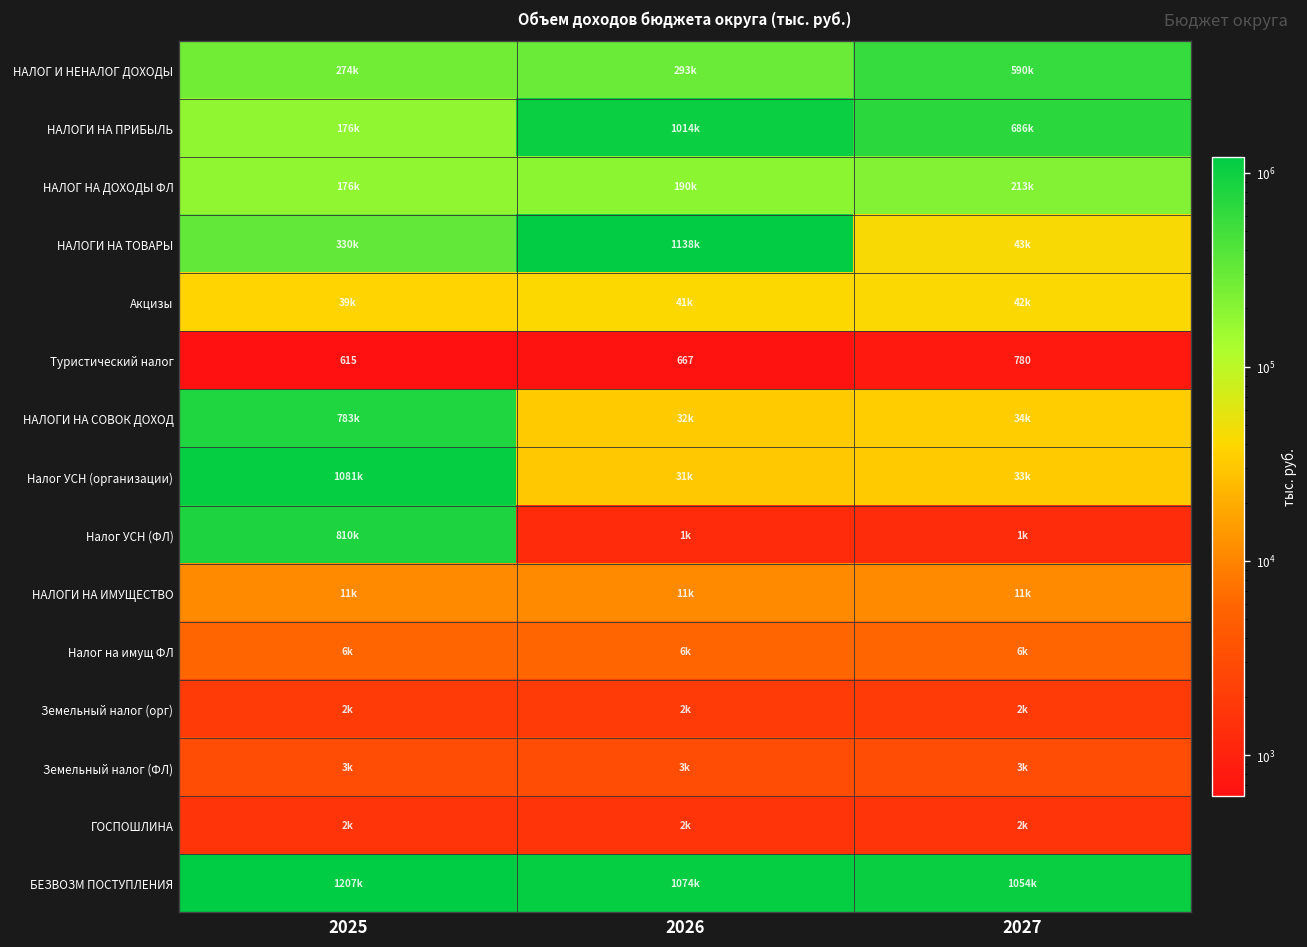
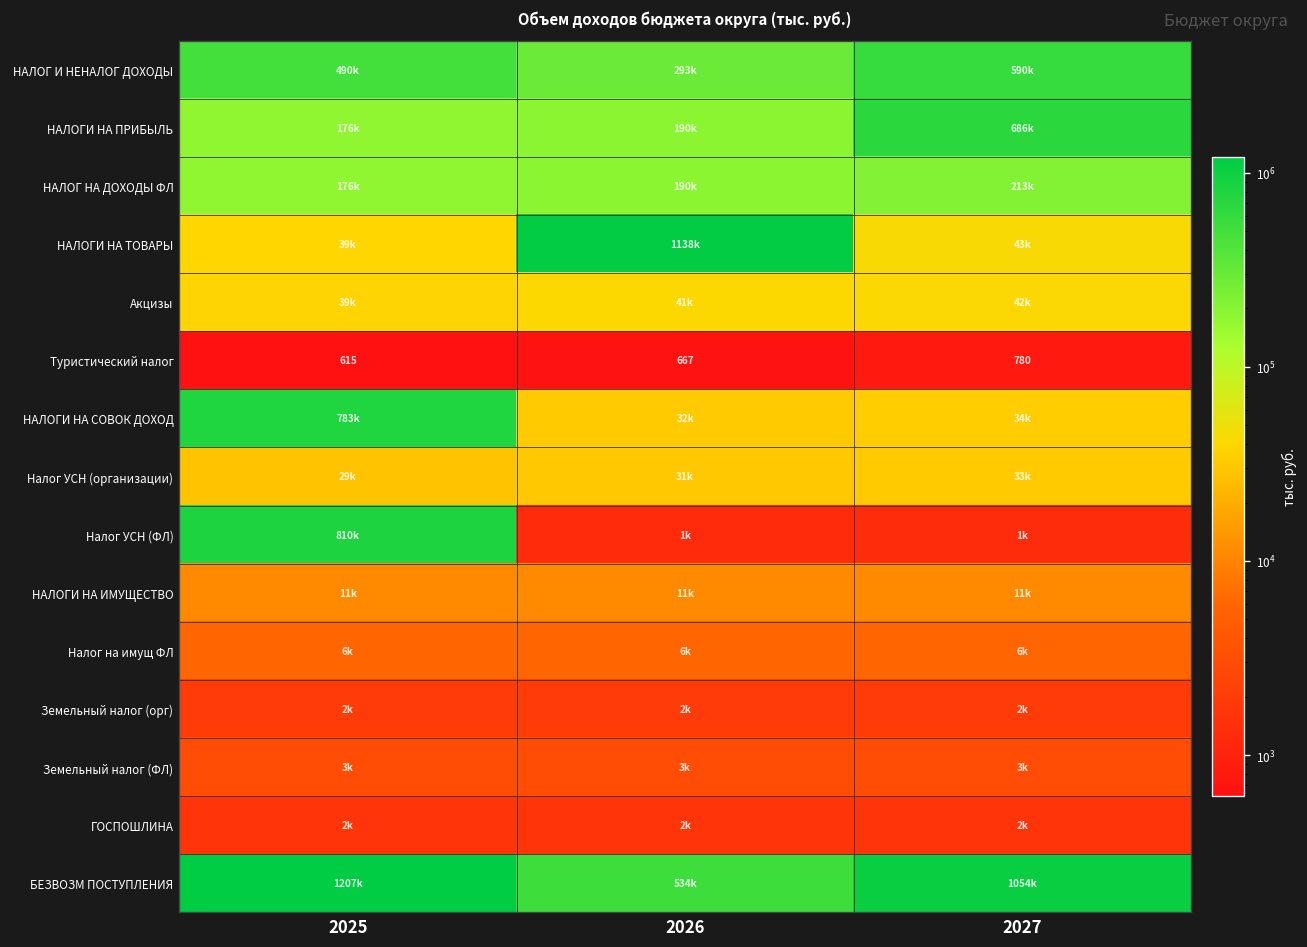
НАЛОГ И НЕНАЛОГ ДОХОДЫ, 2025: 274k -> 490k
НАЛОГИ НА ПРИБЫЛЬ, 2026: 1014k -> 190k
НАЛОГИ НА ТОВАРЫ, 2025: 330k -> 39k
Налог УСН (организации), 2025: 1081k -> 29k
БЕЗВОЗМ ПОСТУПЛЕНИЯ, 2026: 1074k -> 534k
